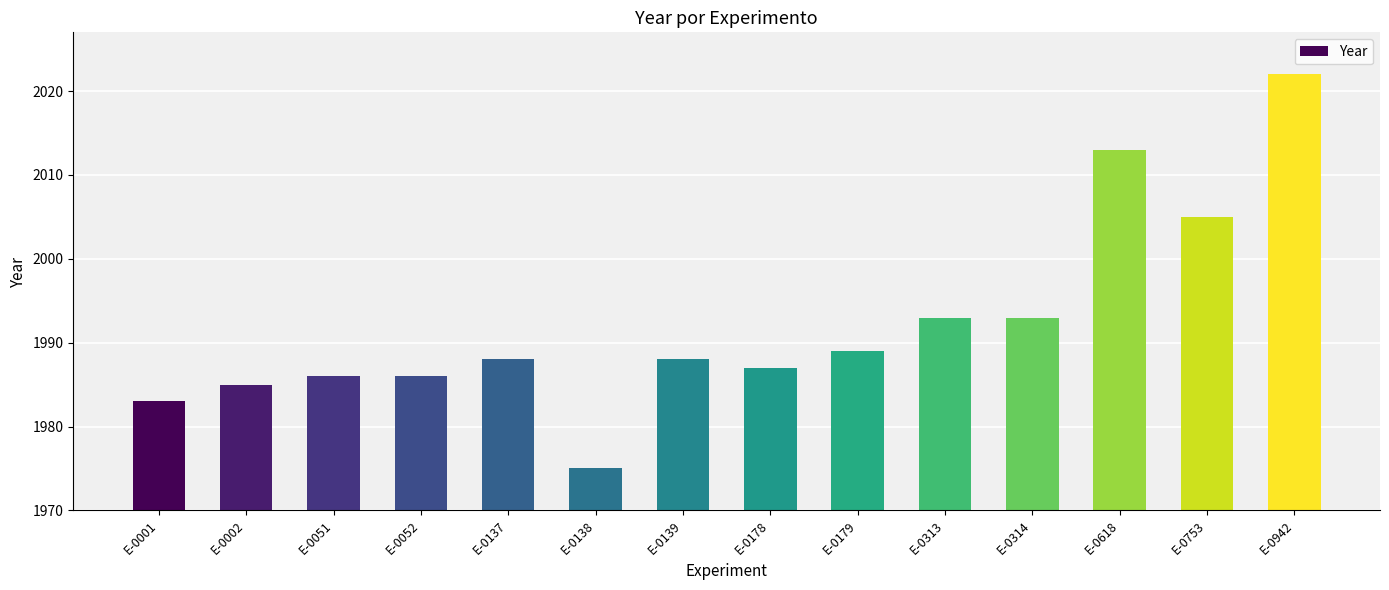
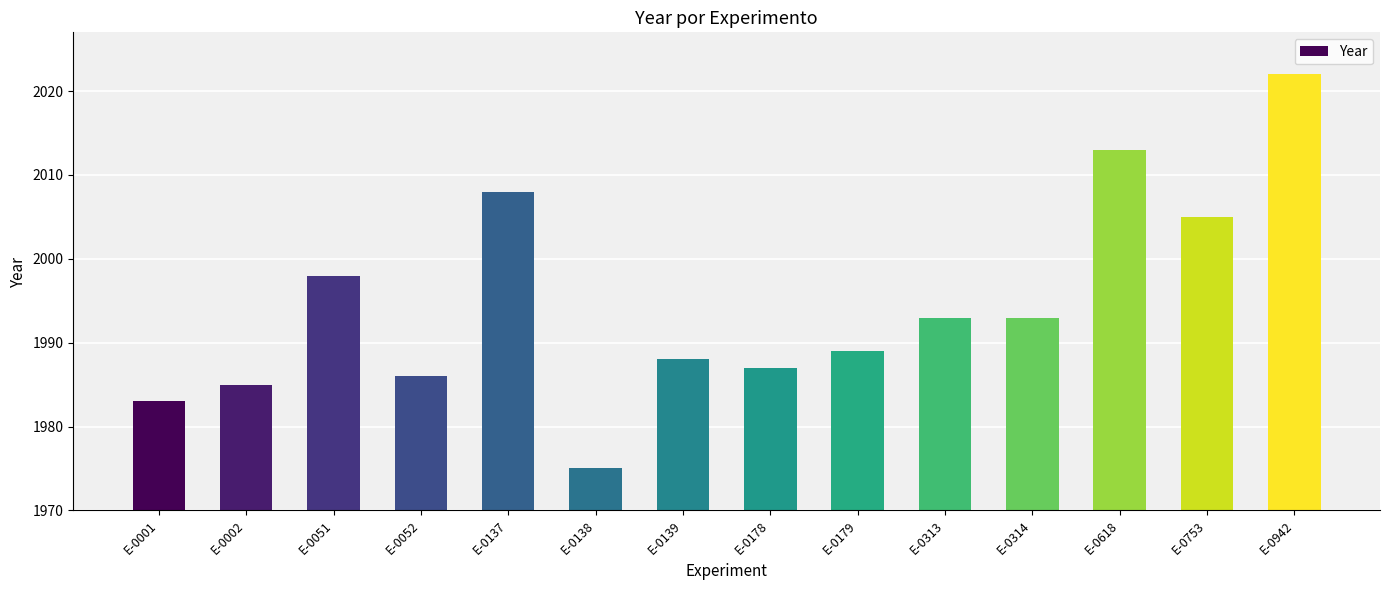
E-0051: 1986 -> 1998
E-0137: 1988 -> 2008
